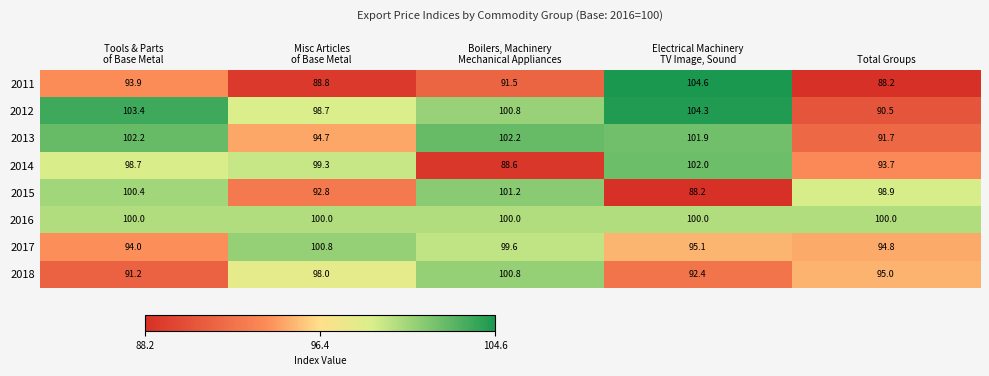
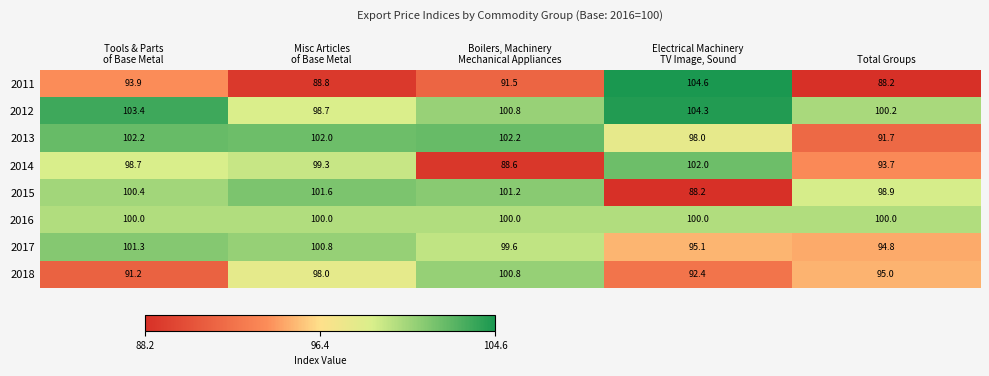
2012, Total Groups: 90.5 -> 100.2
2013, Misc Articles of Base Metal: 94.7 -> 102.0
2013, Electrical Machinery TV Image, Sound: 101.9 -> 98.0
2015, Misc Articles of Base Metal: 92.8 -> 101.6
2017, Tools & Parts of Base Metal: 94.0 -> 101.3
